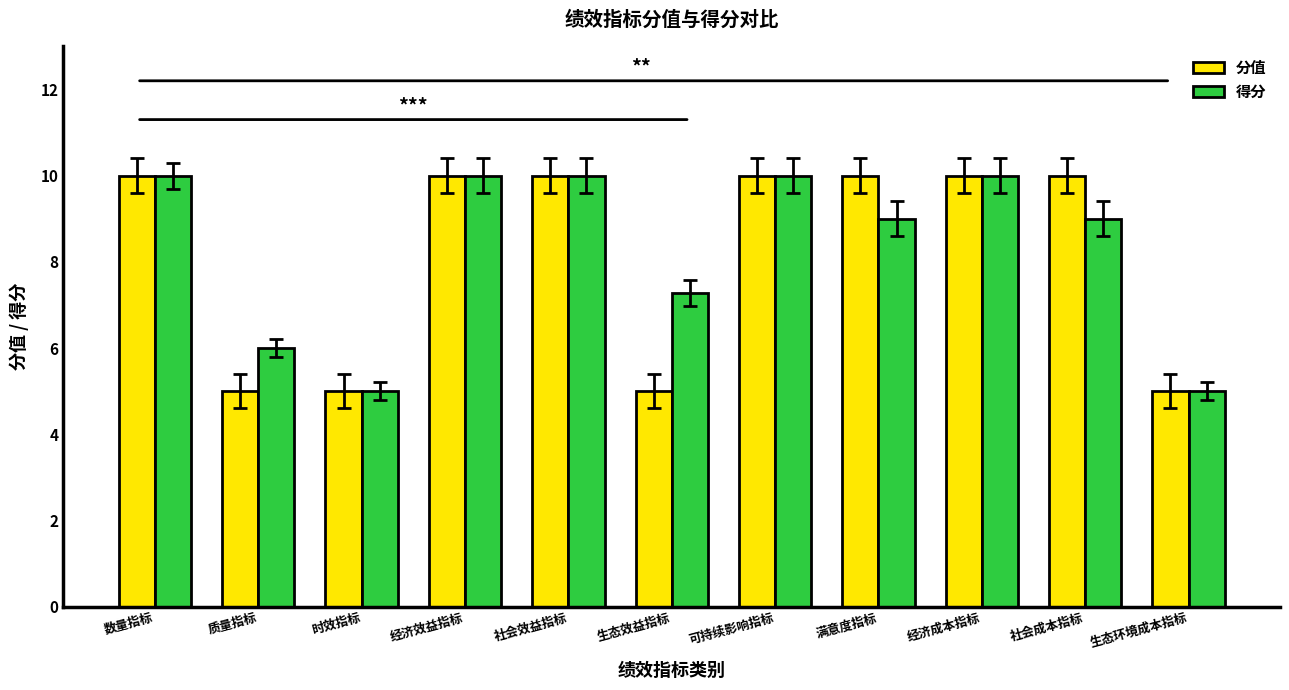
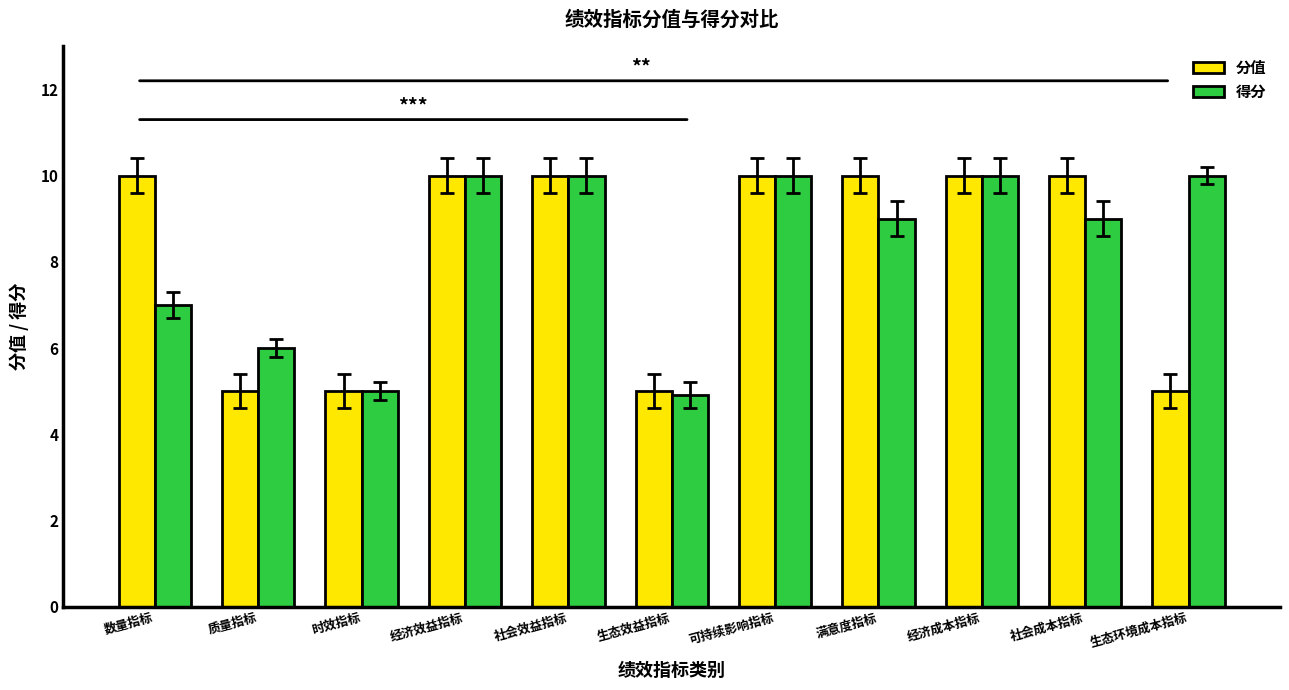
得分, 数量指标: 10 -> 7
得分, 生态效益指标: 7.3 -> 4.9
得分, 生态环境成本指标: 5 -> 10
